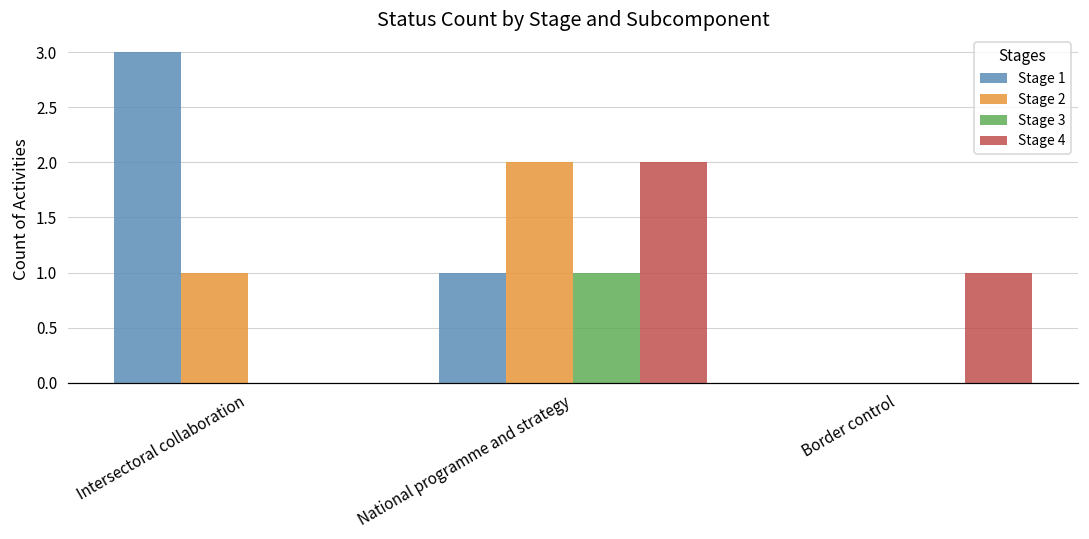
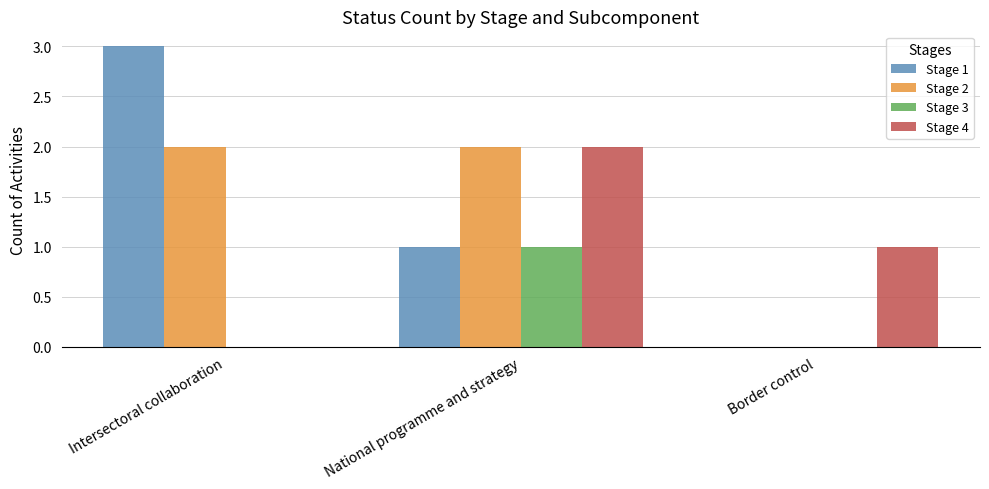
Stage 2, Intersectoral collaboration: 1 -> 2
